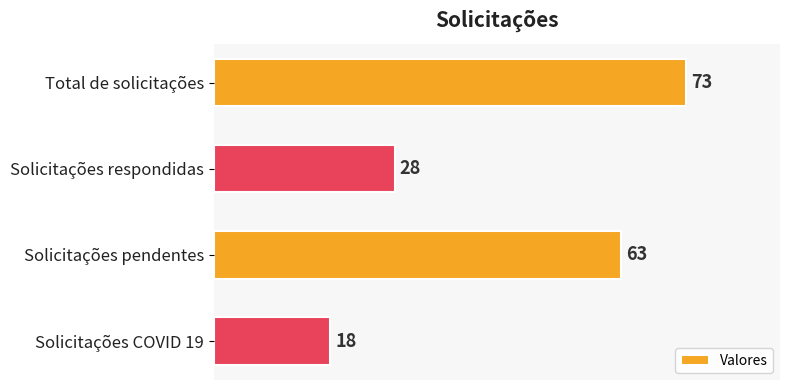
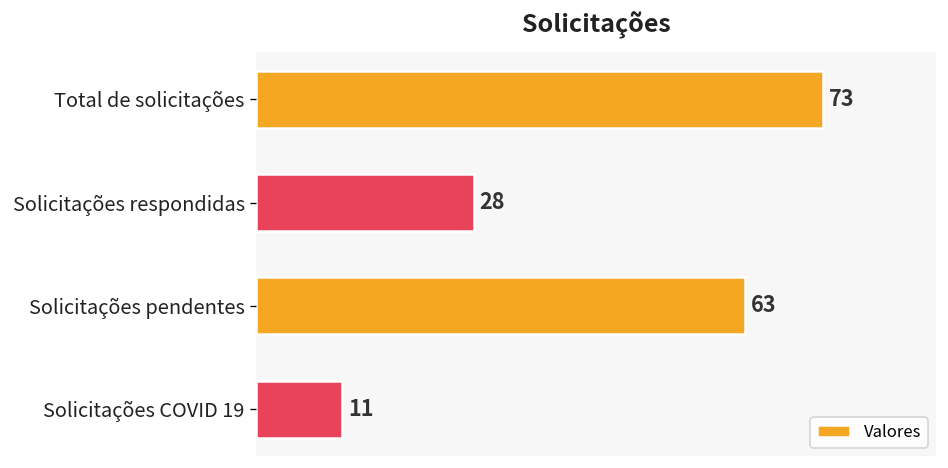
Solicitações COVID 19: 18 -> 11
